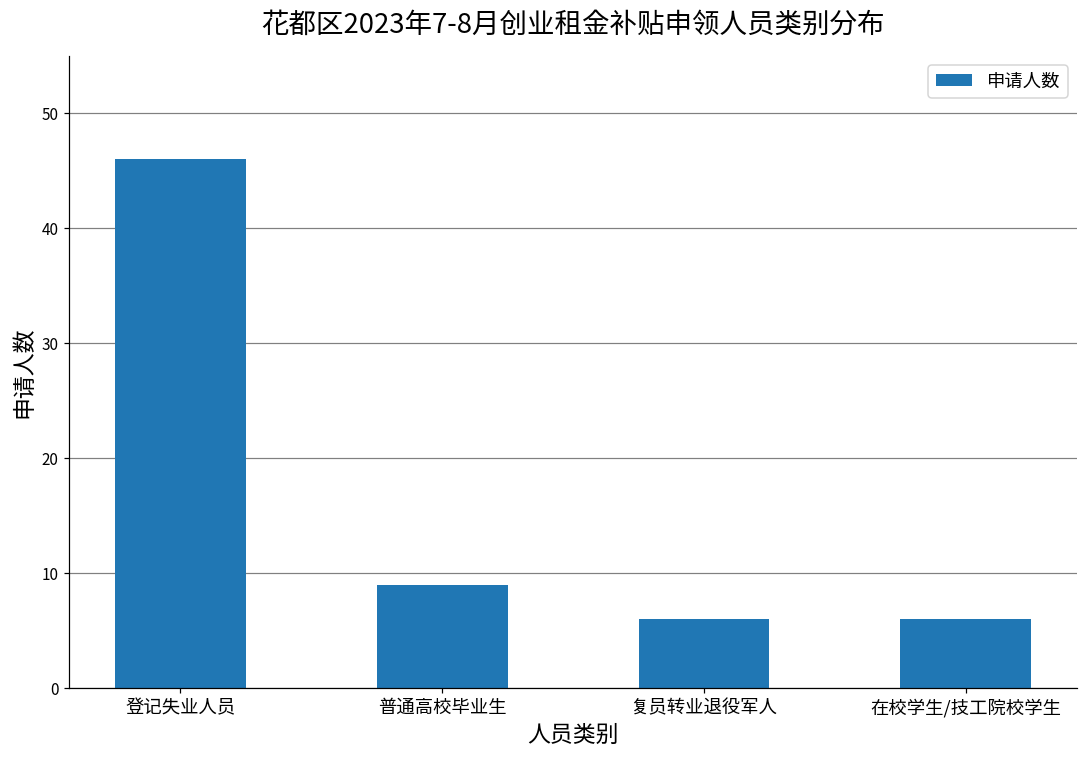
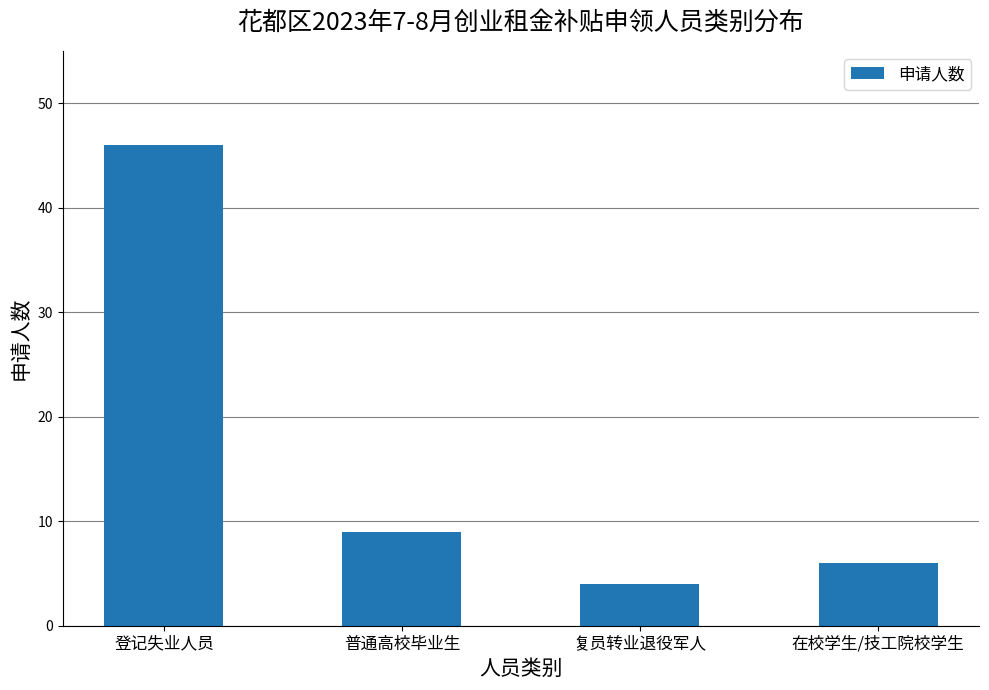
复员转业退役军人: 6 -> 4
